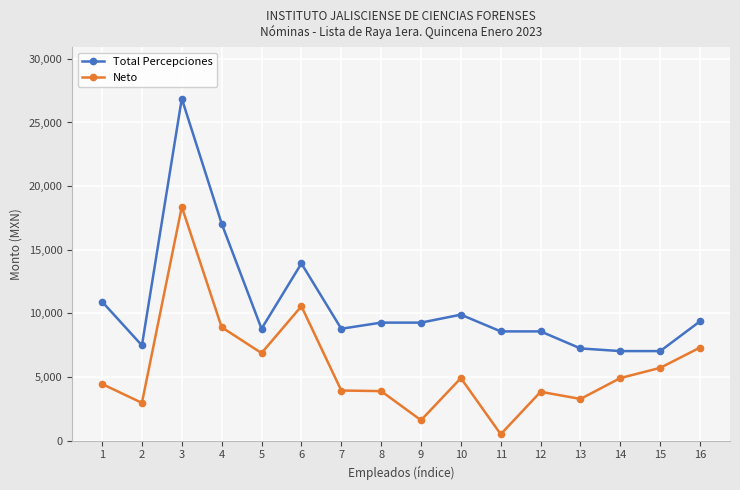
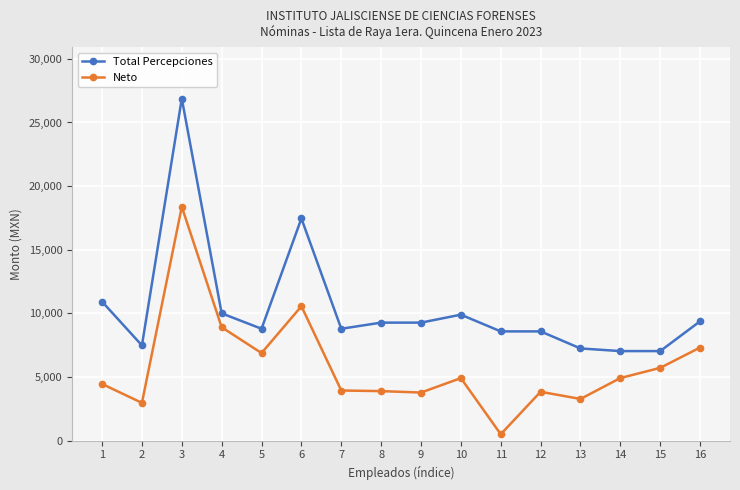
Total Percepciones, 4: 17,100 -> 10,000
Total Percepciones, 6: 13,900 -> 17,500
Neto, 9: 1,600 -> 3,800
